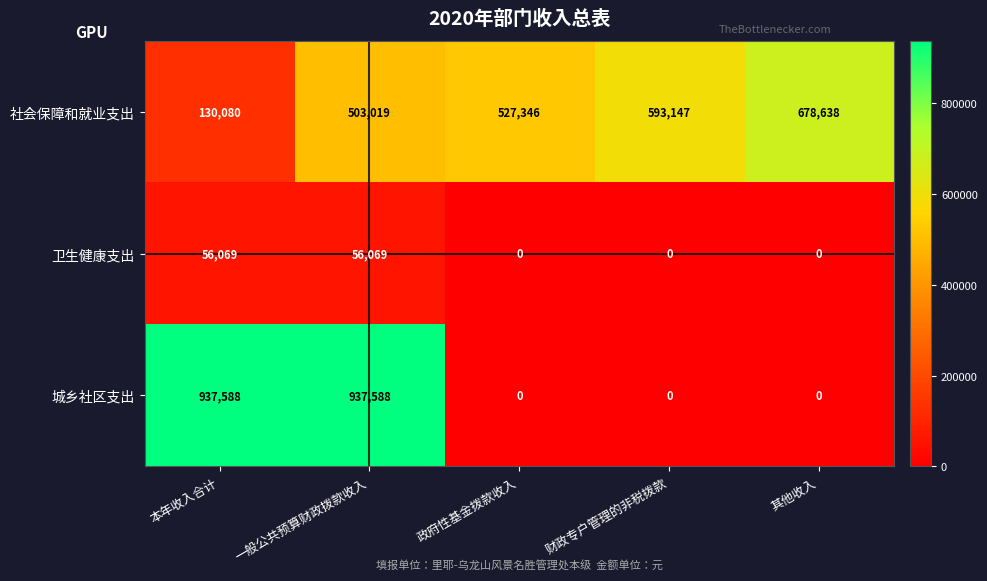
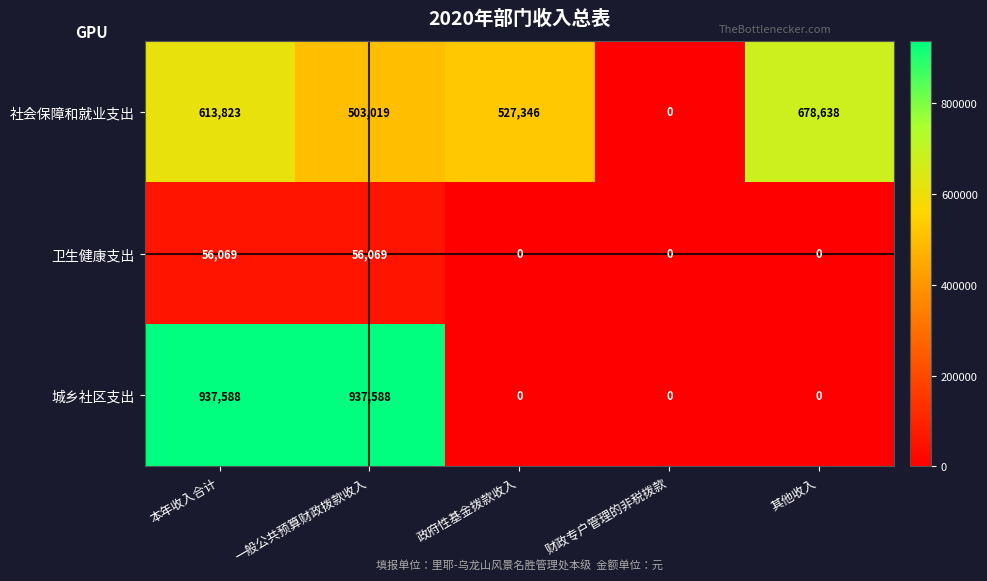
社会保障和就业支出, 本年收入合计: 130,080 -> 613,823
社会保障和就业支出, 财政专户管理的非税拨款: 593,147 -> 0
